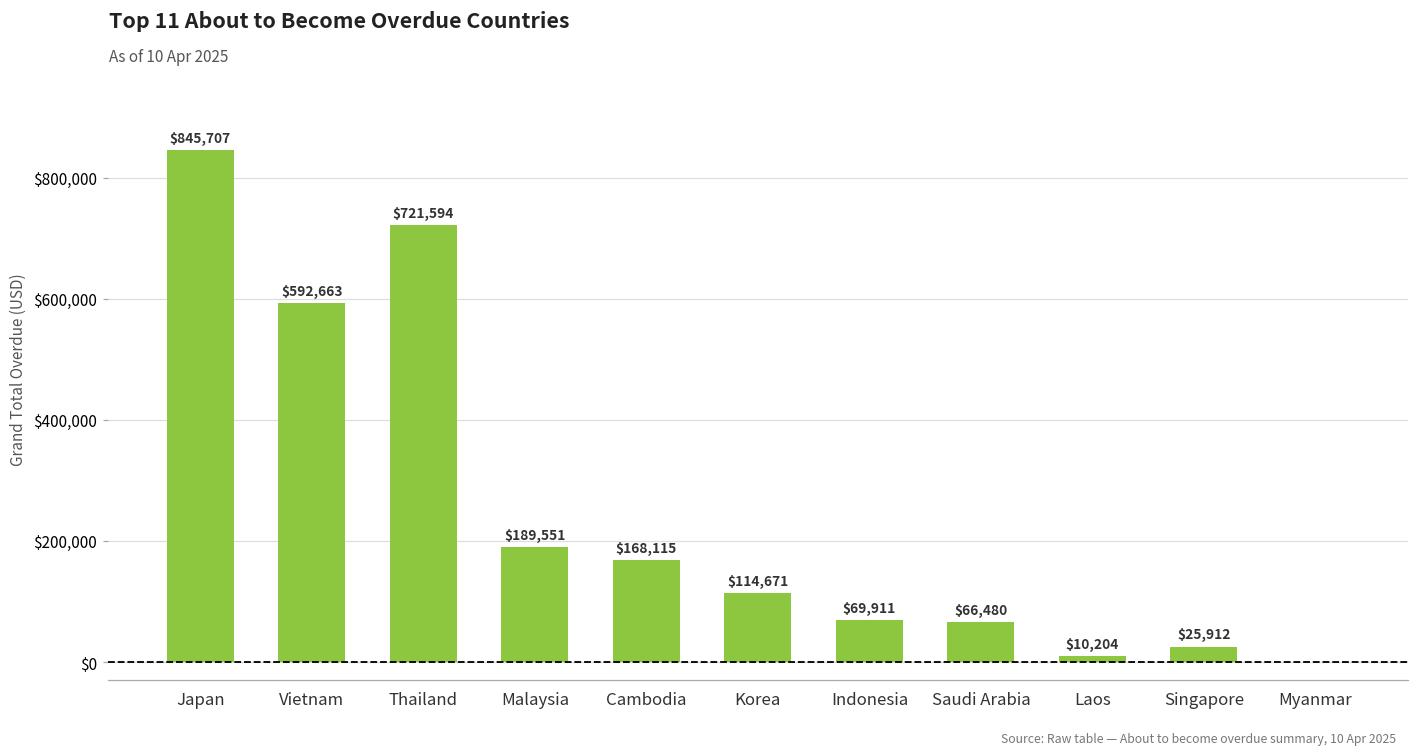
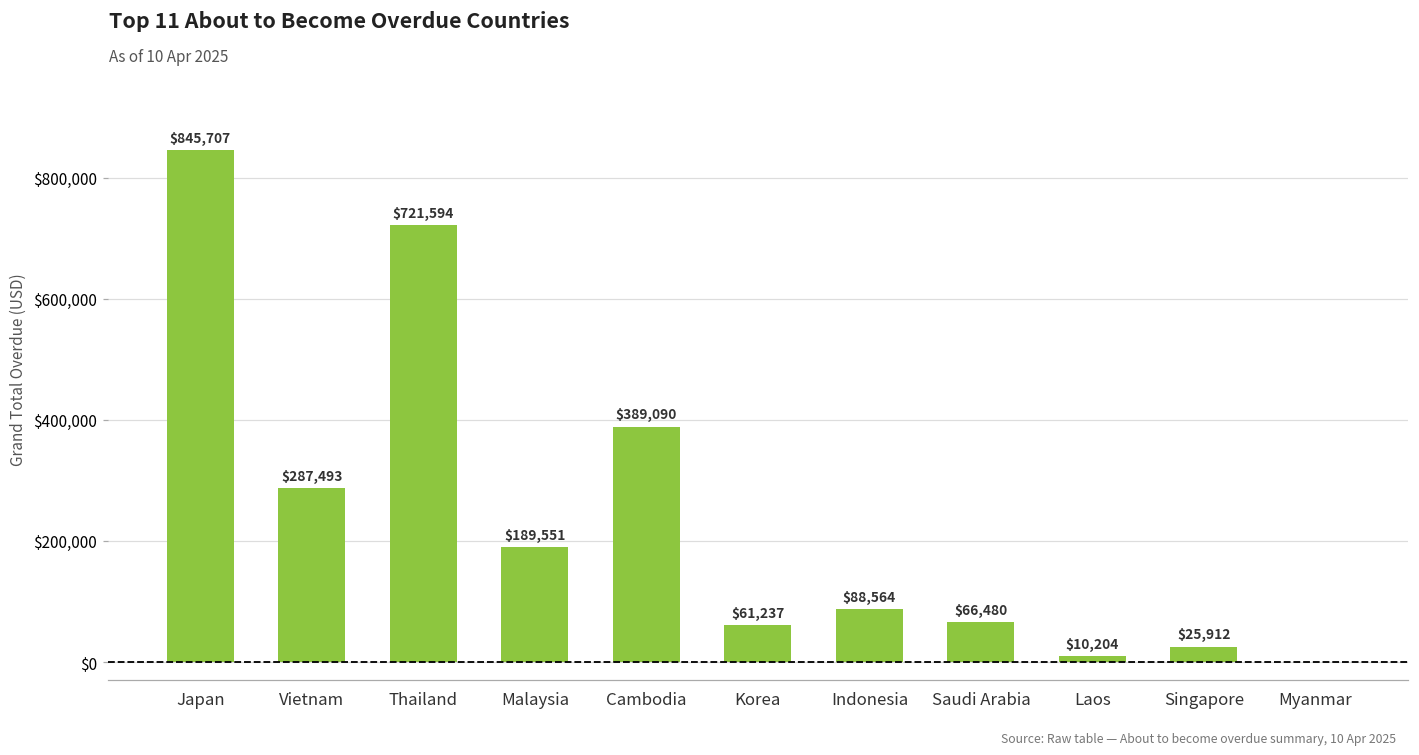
Vietnam: $592,663 -> $287,493
Cambodia: $168,115 -> $389,090
Korea: $114,671 -> $61,237
Indonesia: $69,911 -> $88,564
